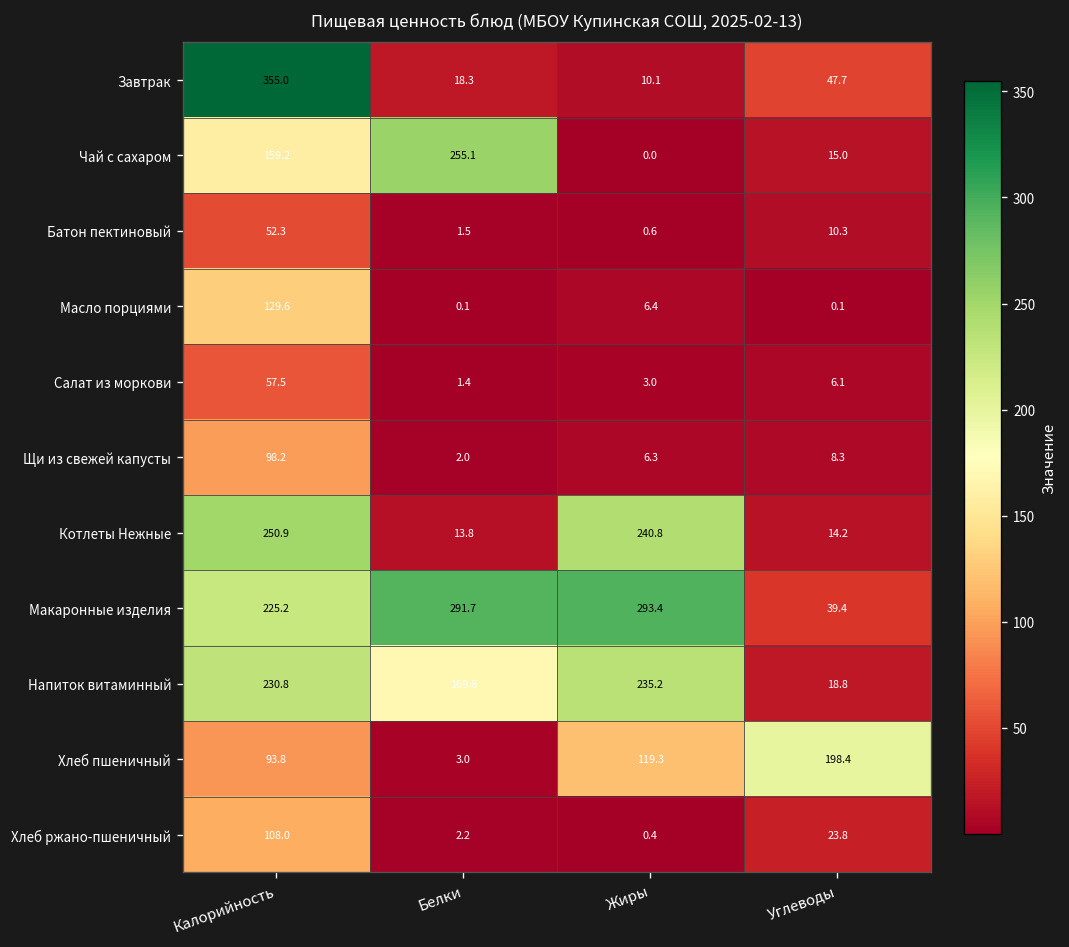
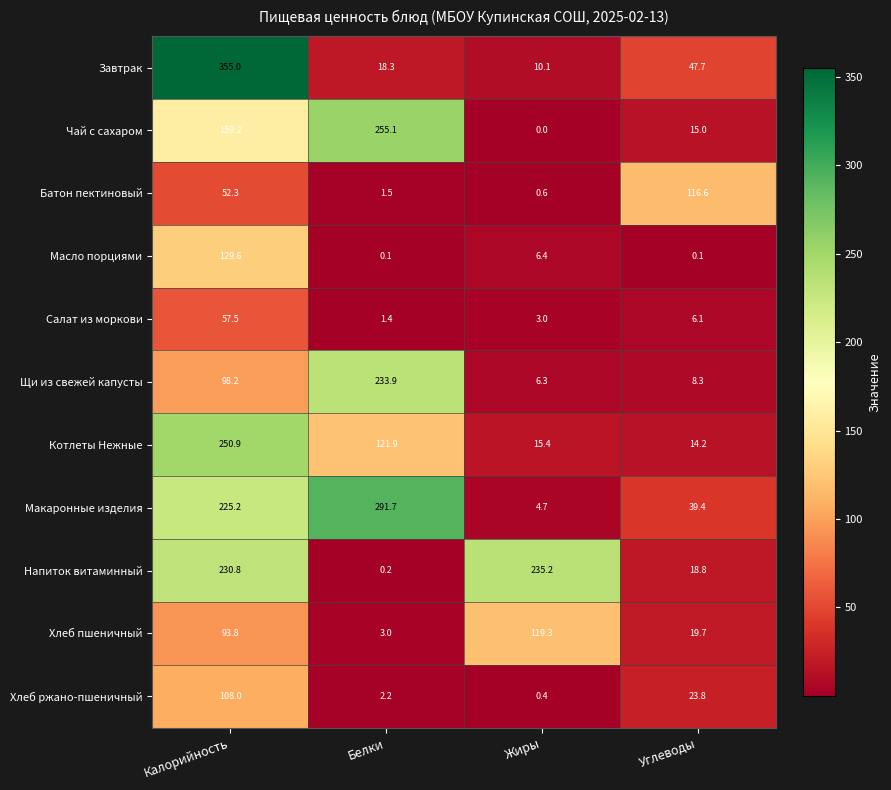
Батон пектиновый, Углеводы: 10.3 -> 116.6
Щи из свежей капусты, Белки: 2.0 -> 233.9
Котлеты Нежные, Белки: 13.8 -> 121.9
Котлеты Нежные, Жиры: 240.8 -> 15.4
Макаронные изделия, Жиры: 293.4 -> 4.7
Напиток витаминный, Белки: 169.6 -> 0.2
Хлеб пшеничный, Углеводы: 198.4 -> 19.7
